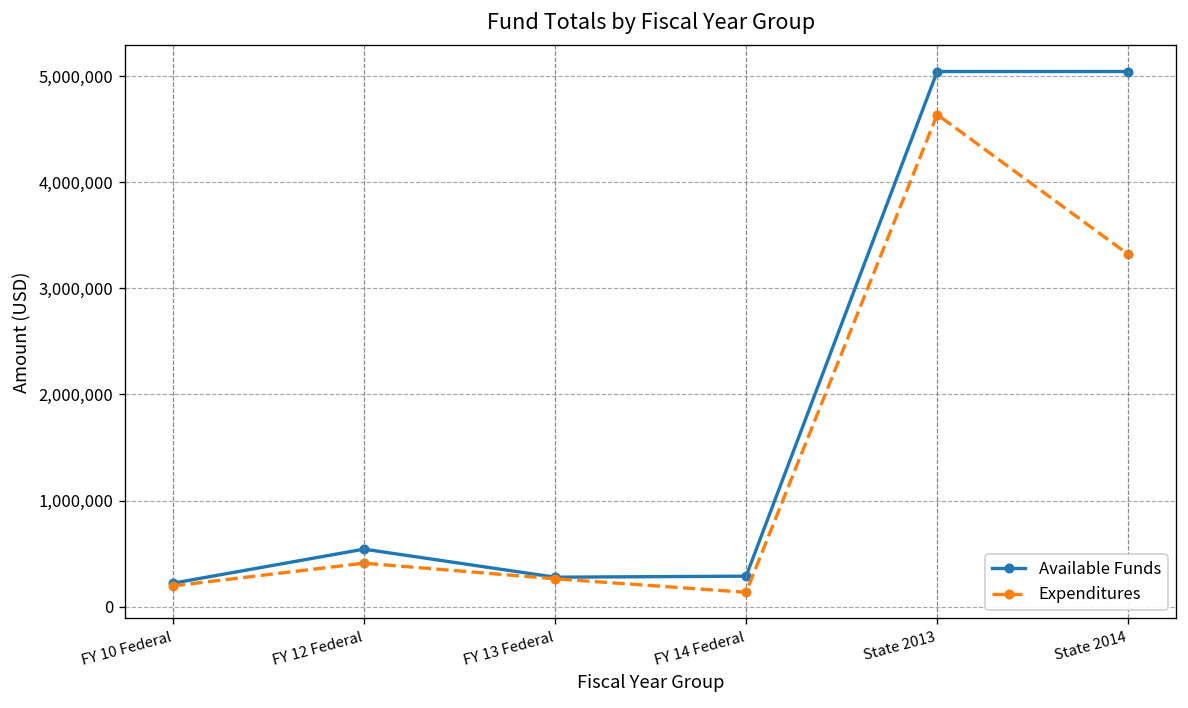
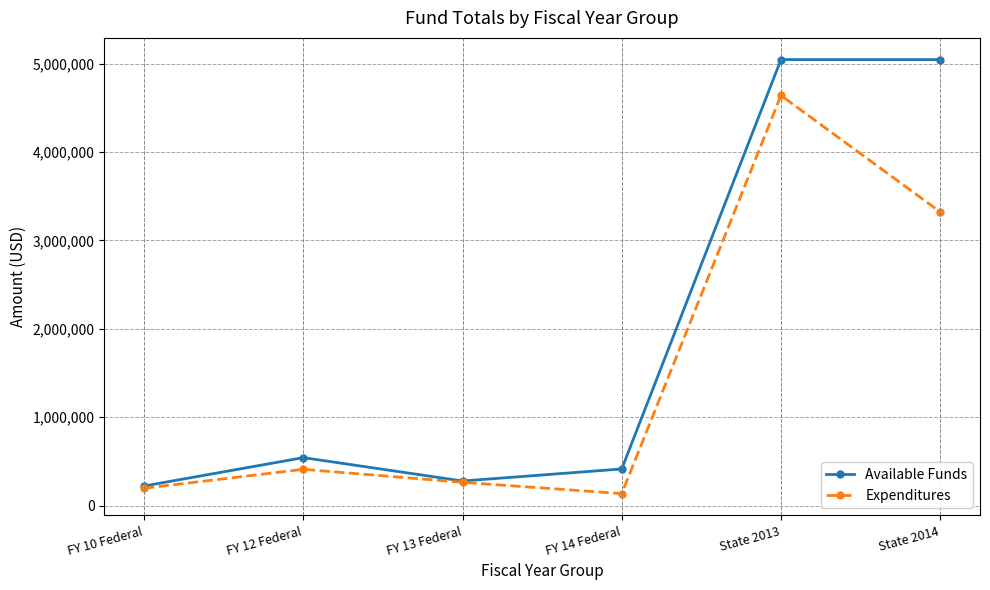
Available Funds, FY 14 Federal: 300,000 -> 400,000
